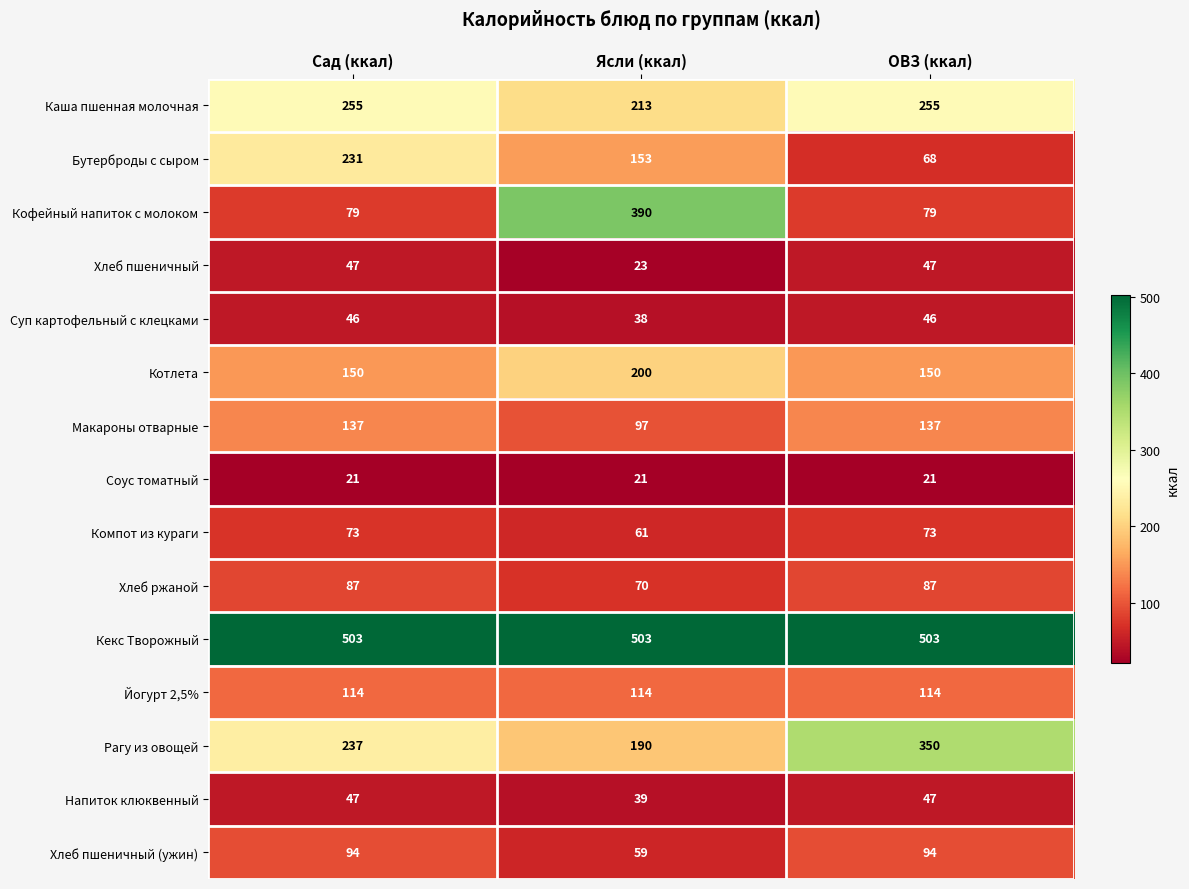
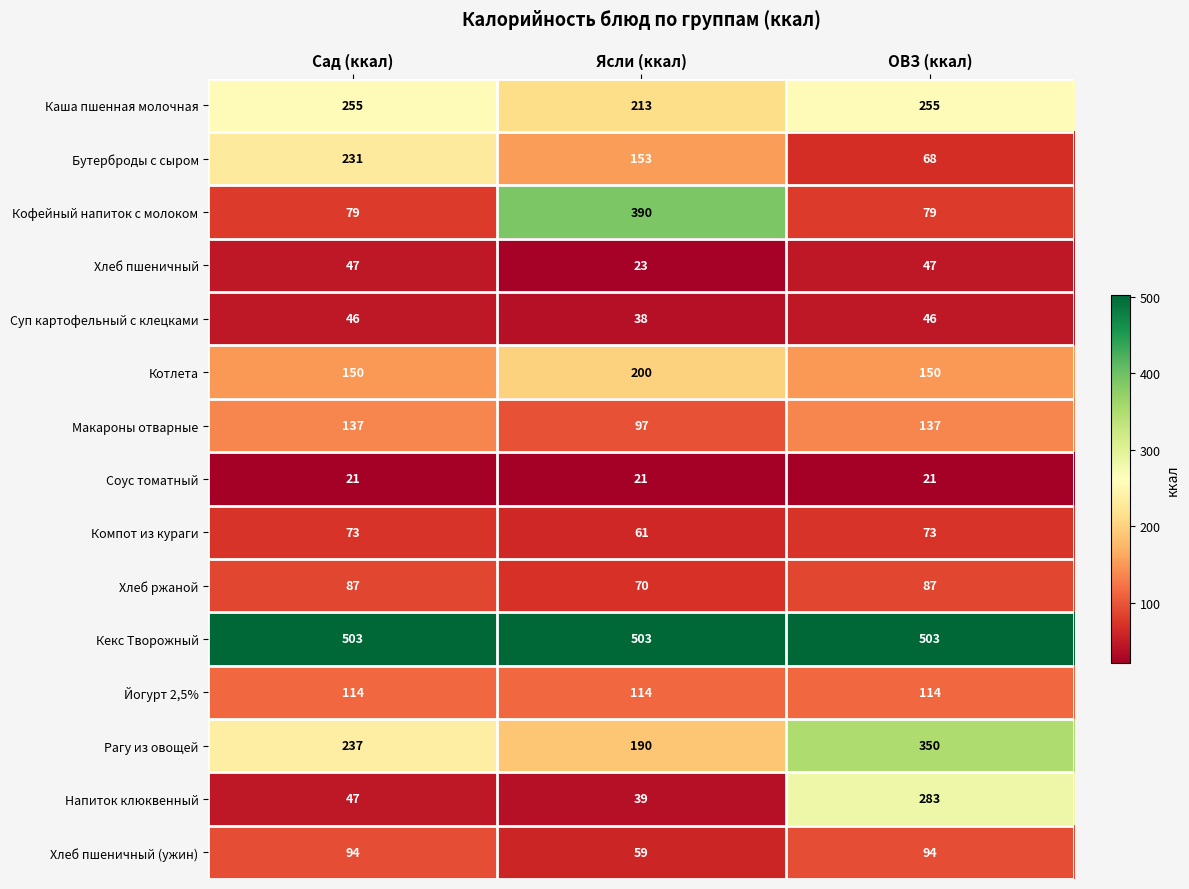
Напиток клюквенный, ОВЗ (ккал): 47 -> 283
